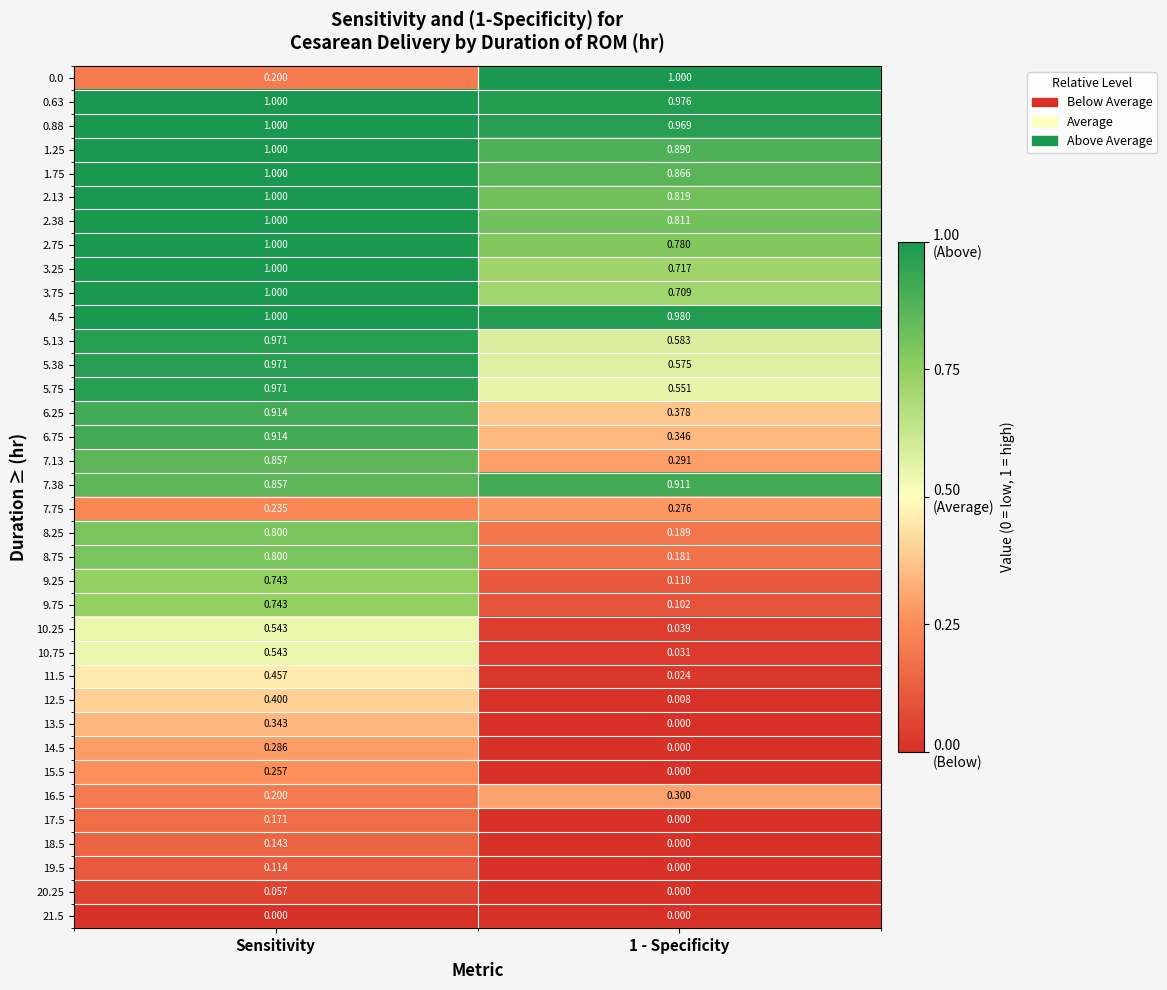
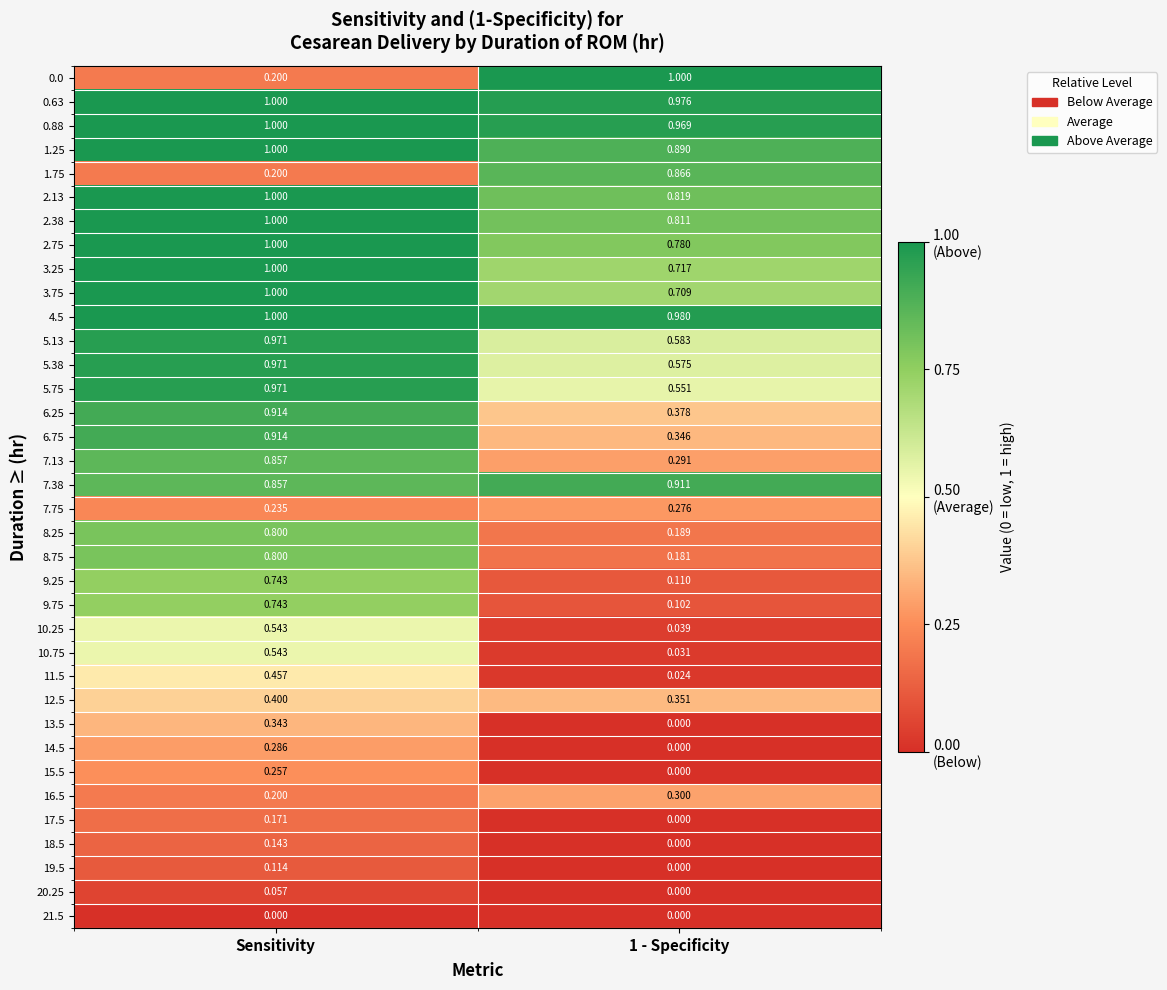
1.75, Sensitivity: 1.000 -> 0.200
12.5, 1 - Specificity: 0.008 -> 0.351
